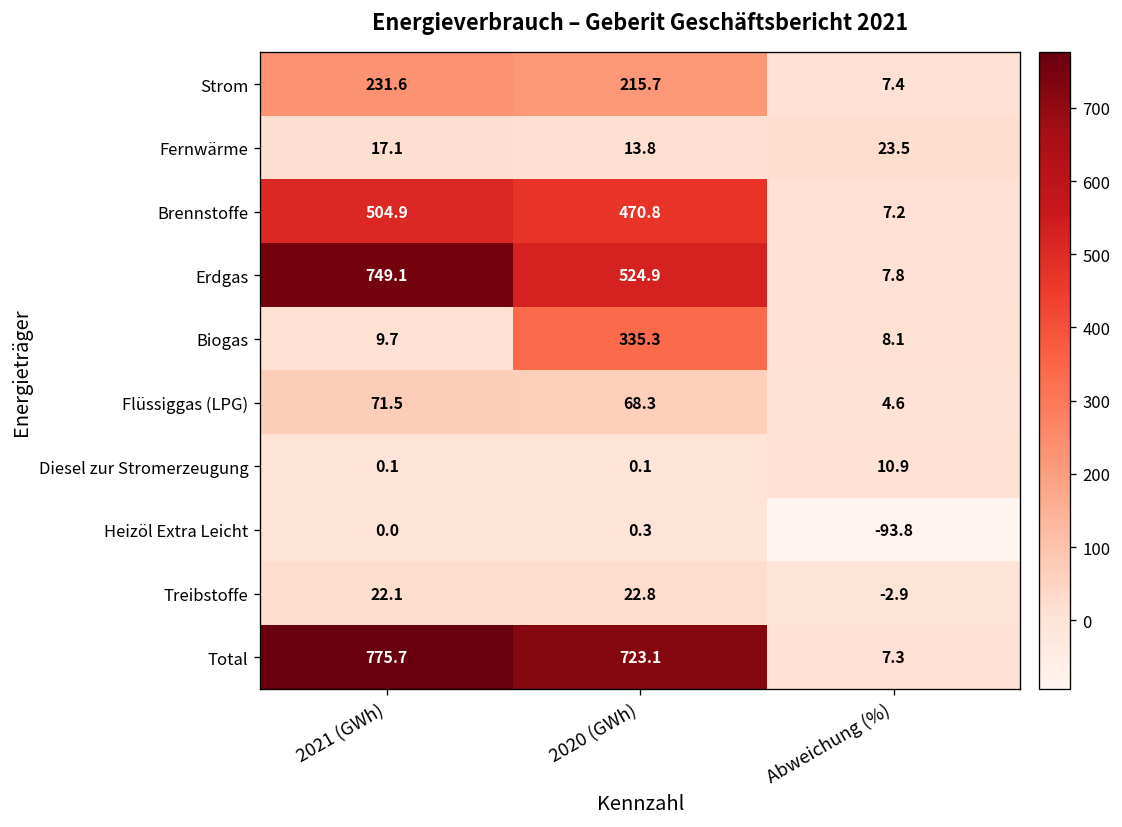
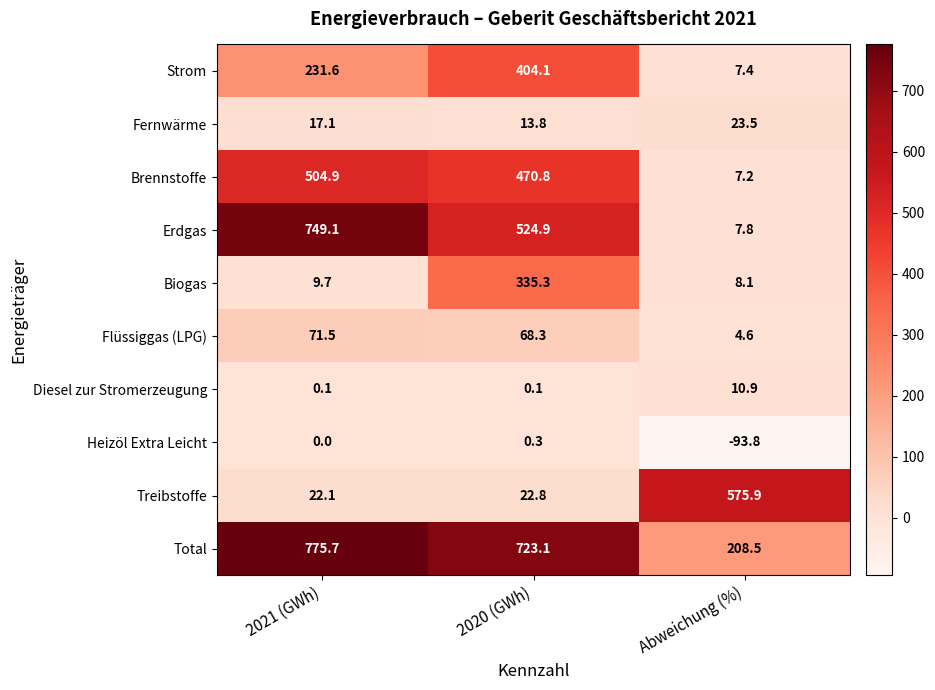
Strom, 2020 (GWh): 215.7 -> 404.1
Treibstoffe, Abweichung (%): -2.9 -> 575.9
Total, Abweichung (%): 7.3 -> 208.5
